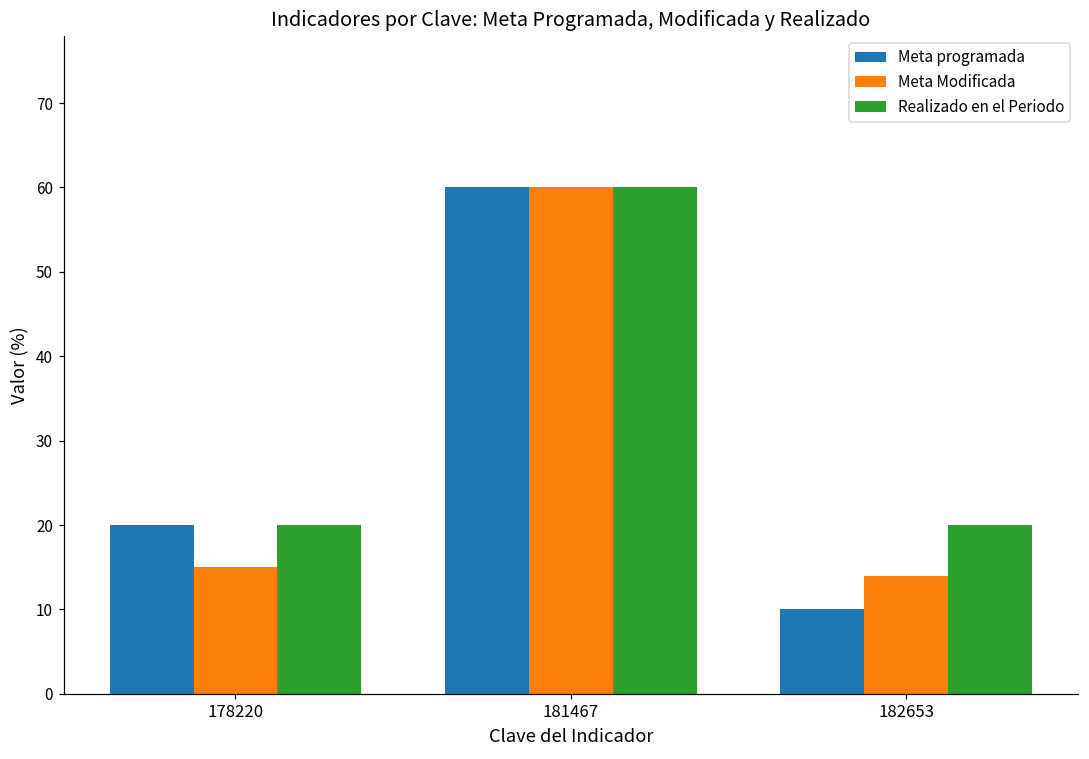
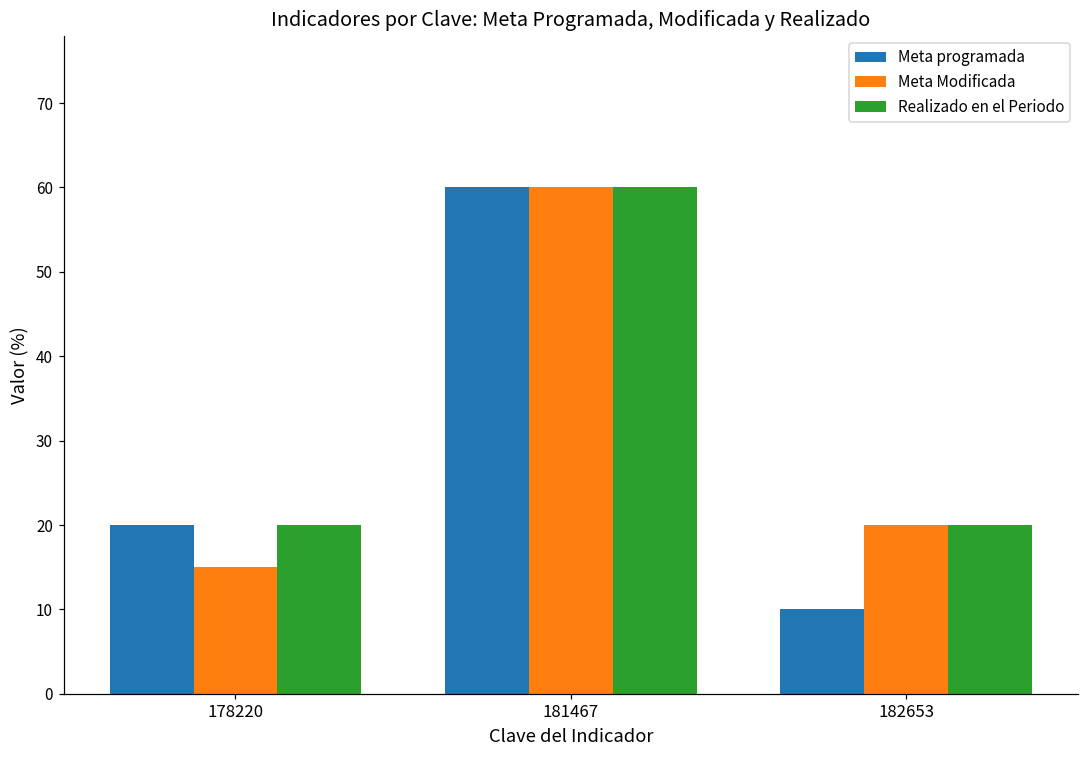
Meta Modificada, 182653: 14 -> 20
